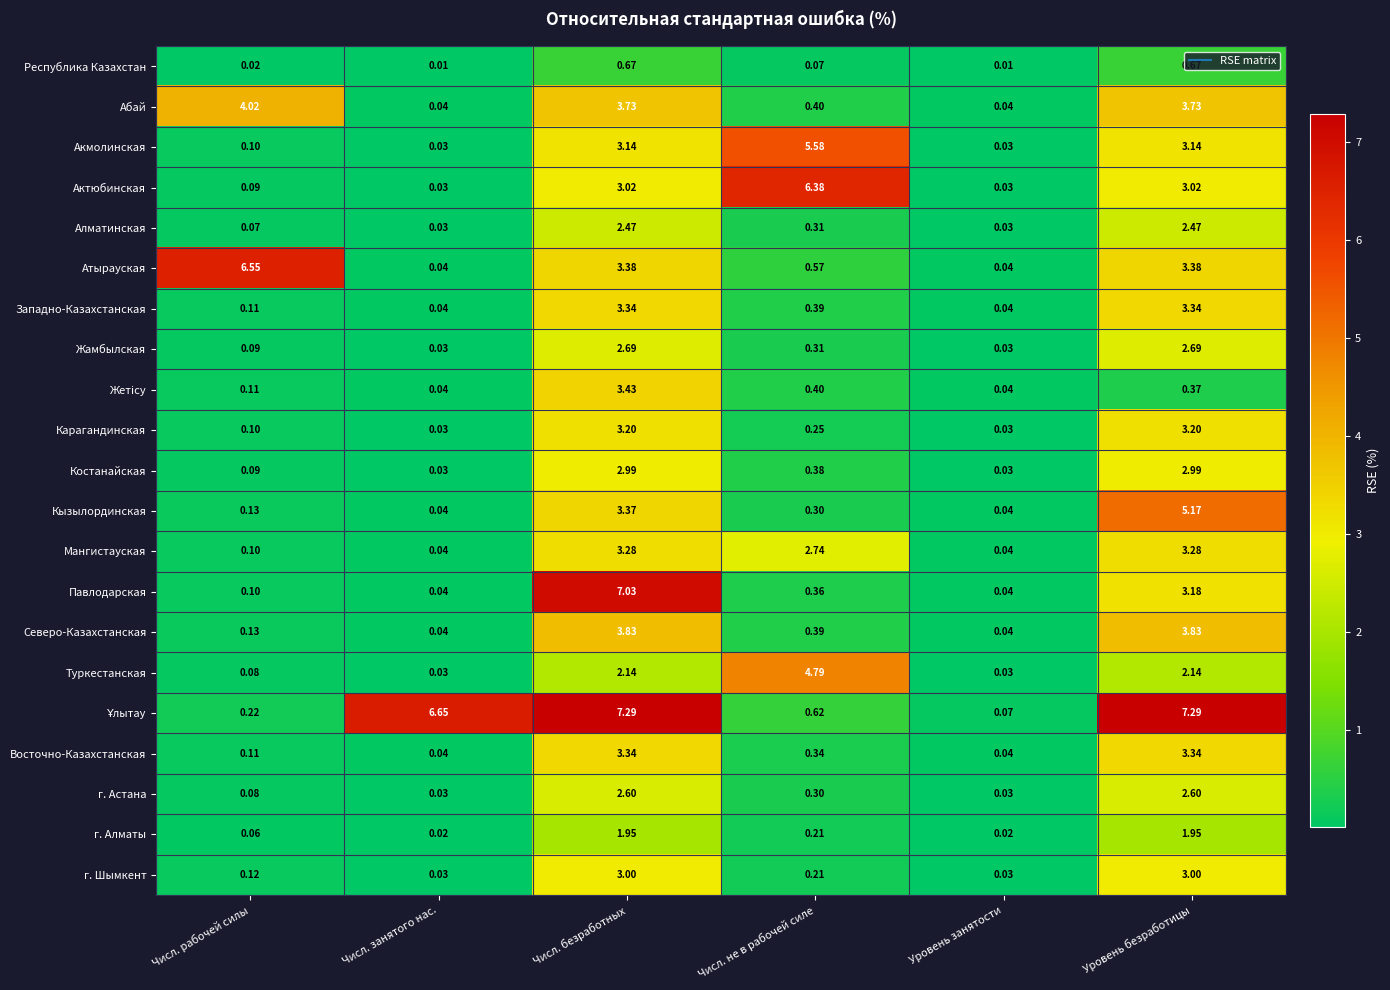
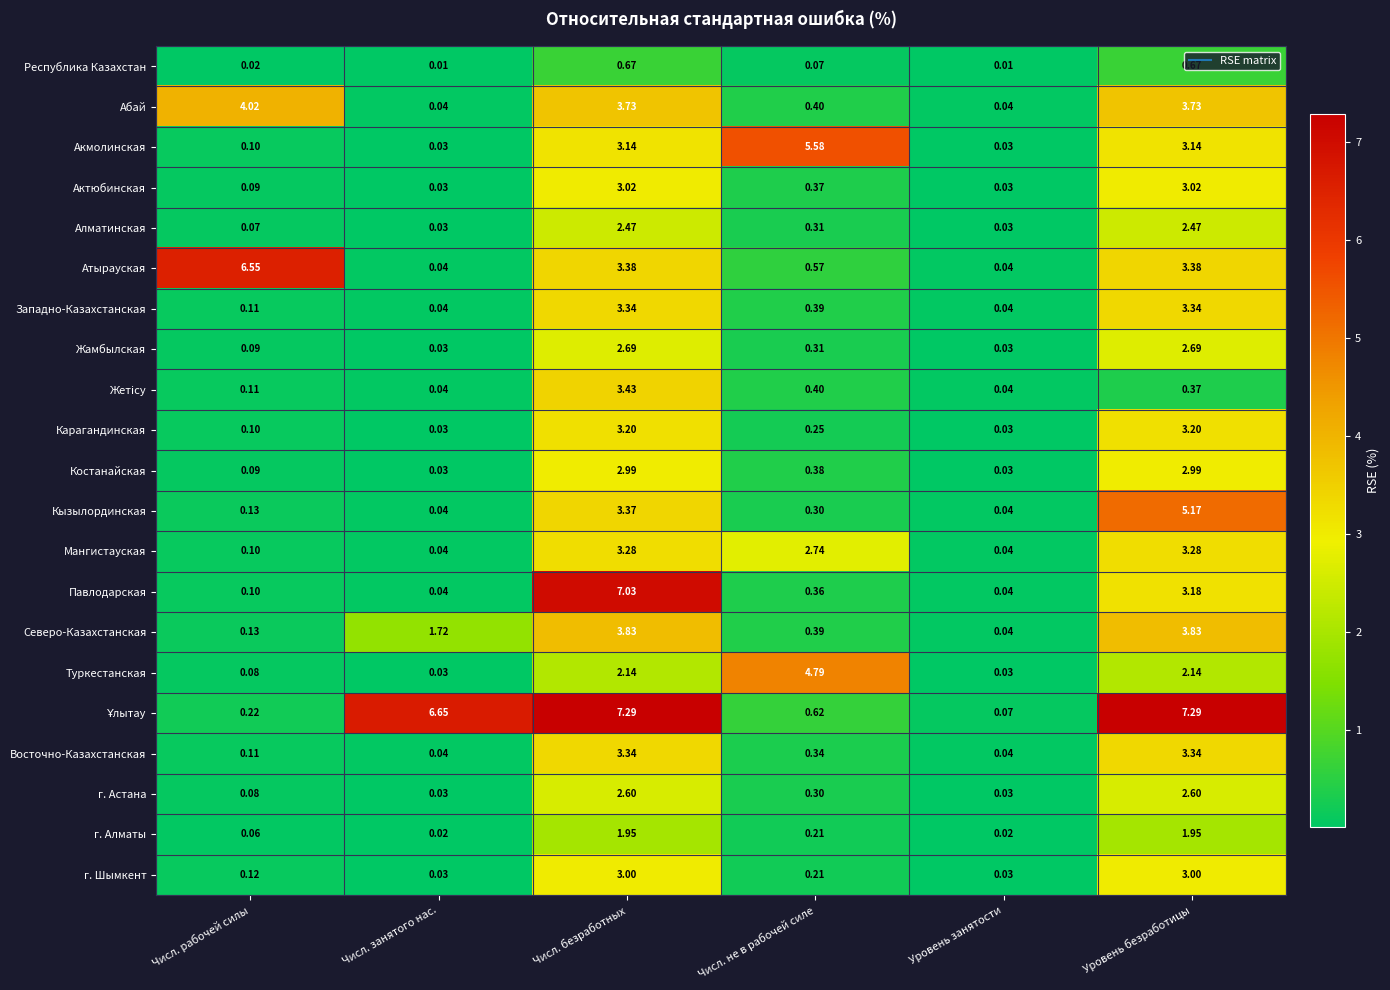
Актюбинская, Числ. не в рабочей силе: 6.38 -> 0.37
Северо-Казахстанская, Числ. занятого нас.: 0.04 -> 1.72
